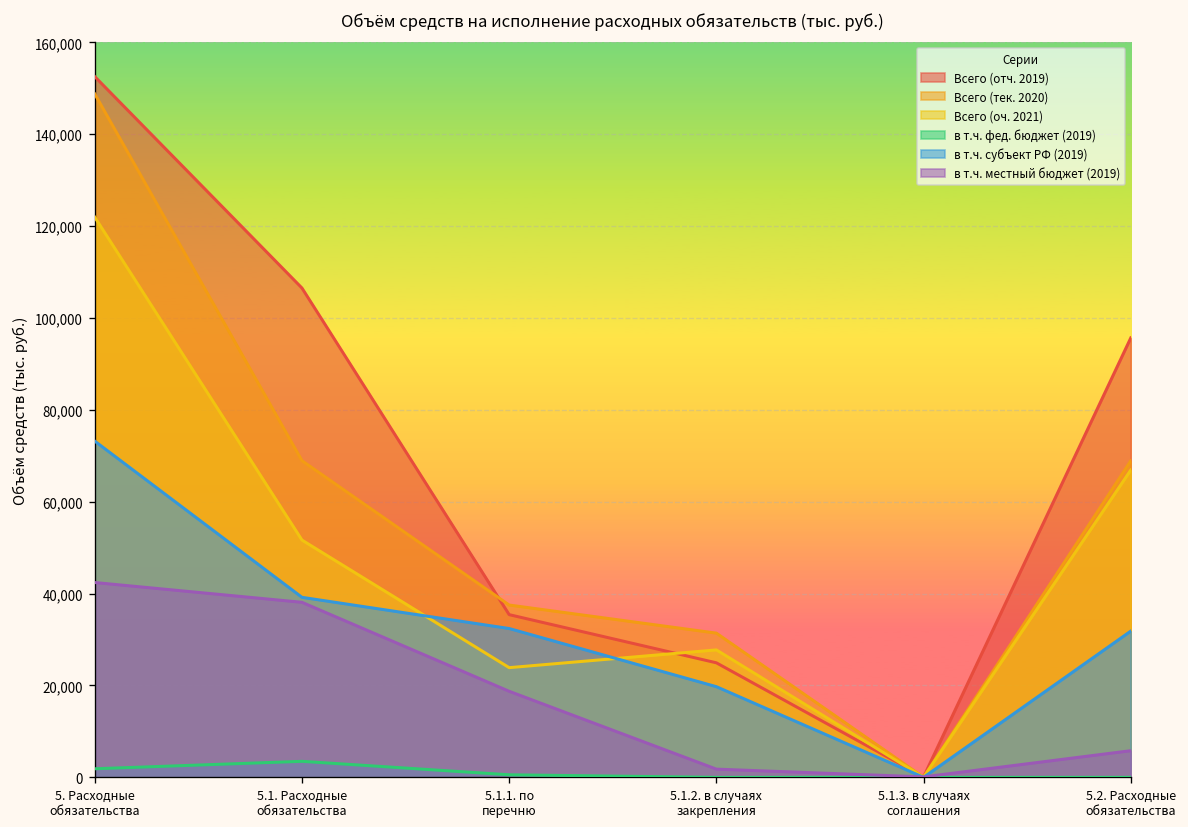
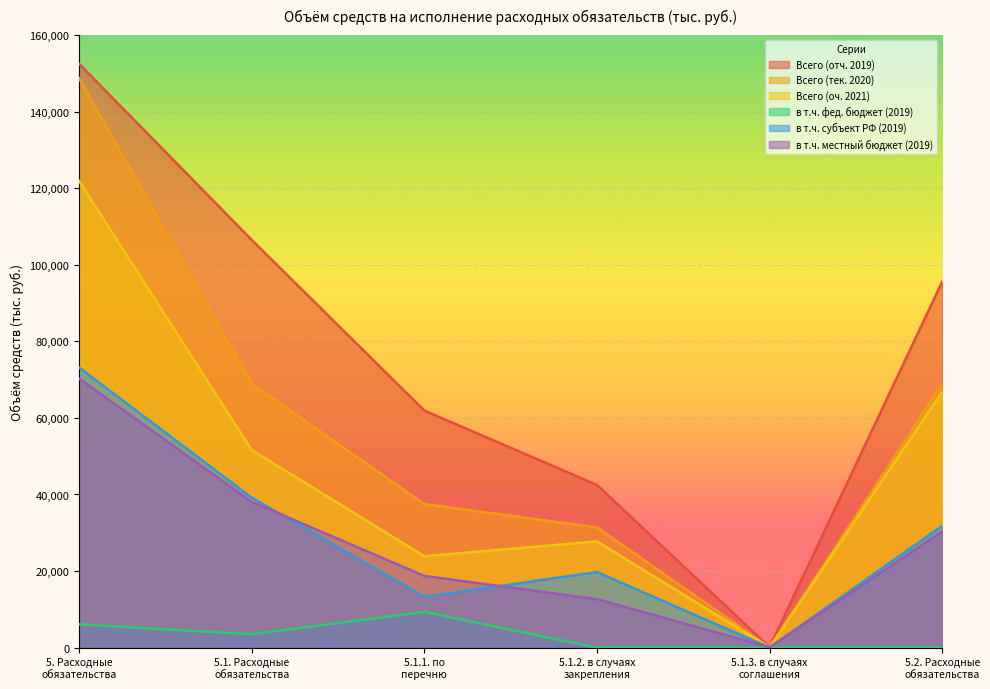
в т.ч. фед. бюджет (2019), 5. Расходные обязательства: 2,000 -> 6,000
в т.ч. местный бюджет (2019), 5. Расходные обязательства: 42,000 -> 70,000
Всего (отч. 2019), 5.1.1. по перечню: 35,000 -> 62,000
в т.ч. фед. бюджет (2019), 5.1.1. по перечню: 1,000 -> 9,000
в т.ч. субъект РФ (2019), 5.1.1. по перечню: 32,000 -> 13,000
Всего (отч. 2019), 5.1.2. в случаях закрепления: 25,000 -> 42,000
в т.ч. местный бюджет (2019), 5.1.2. в случаях закрепления: 2,000 -> 13,000
в т.ч. местный бюджет (2019), 5.2. Расходные обязательства: 6,000 -> 30,000
